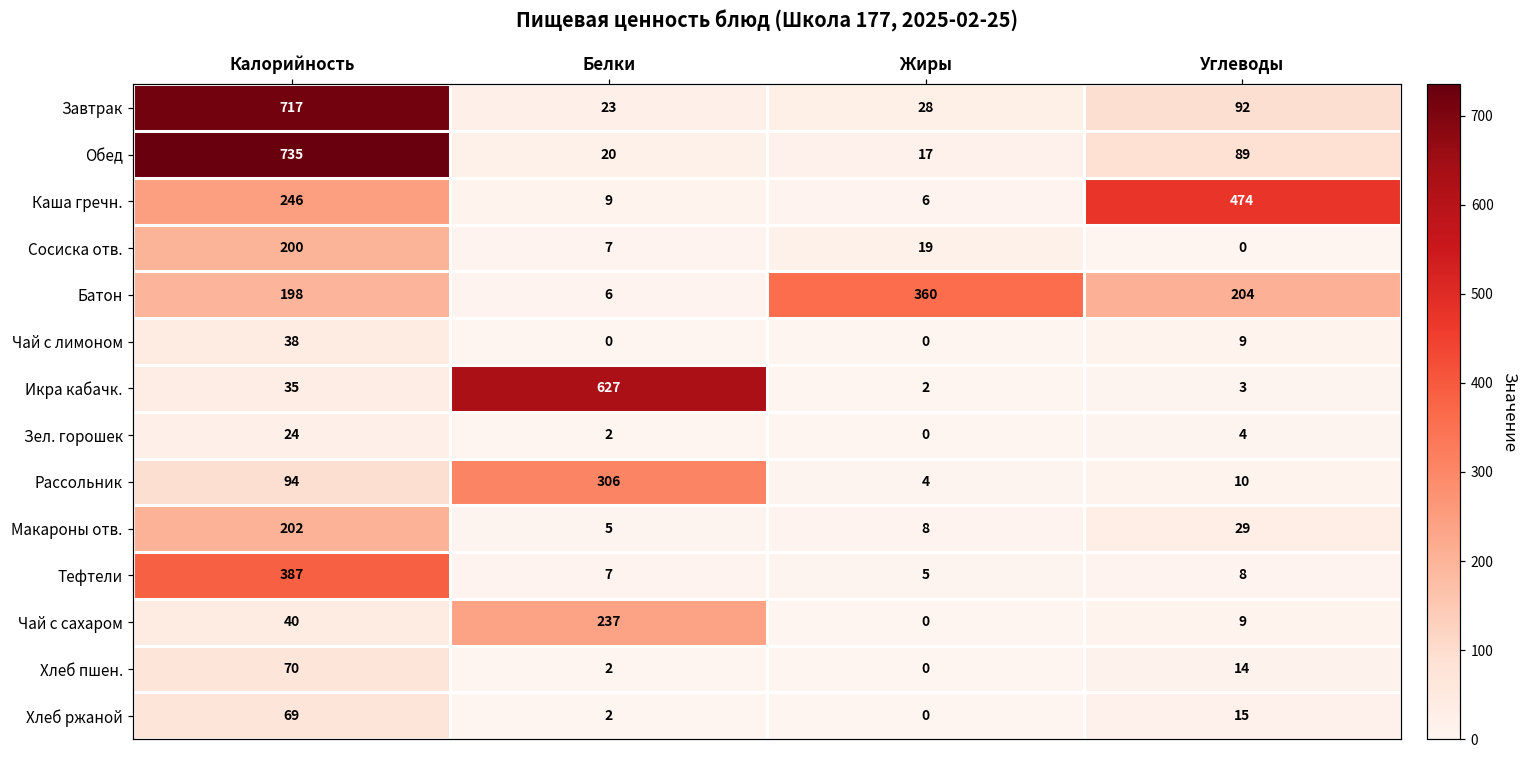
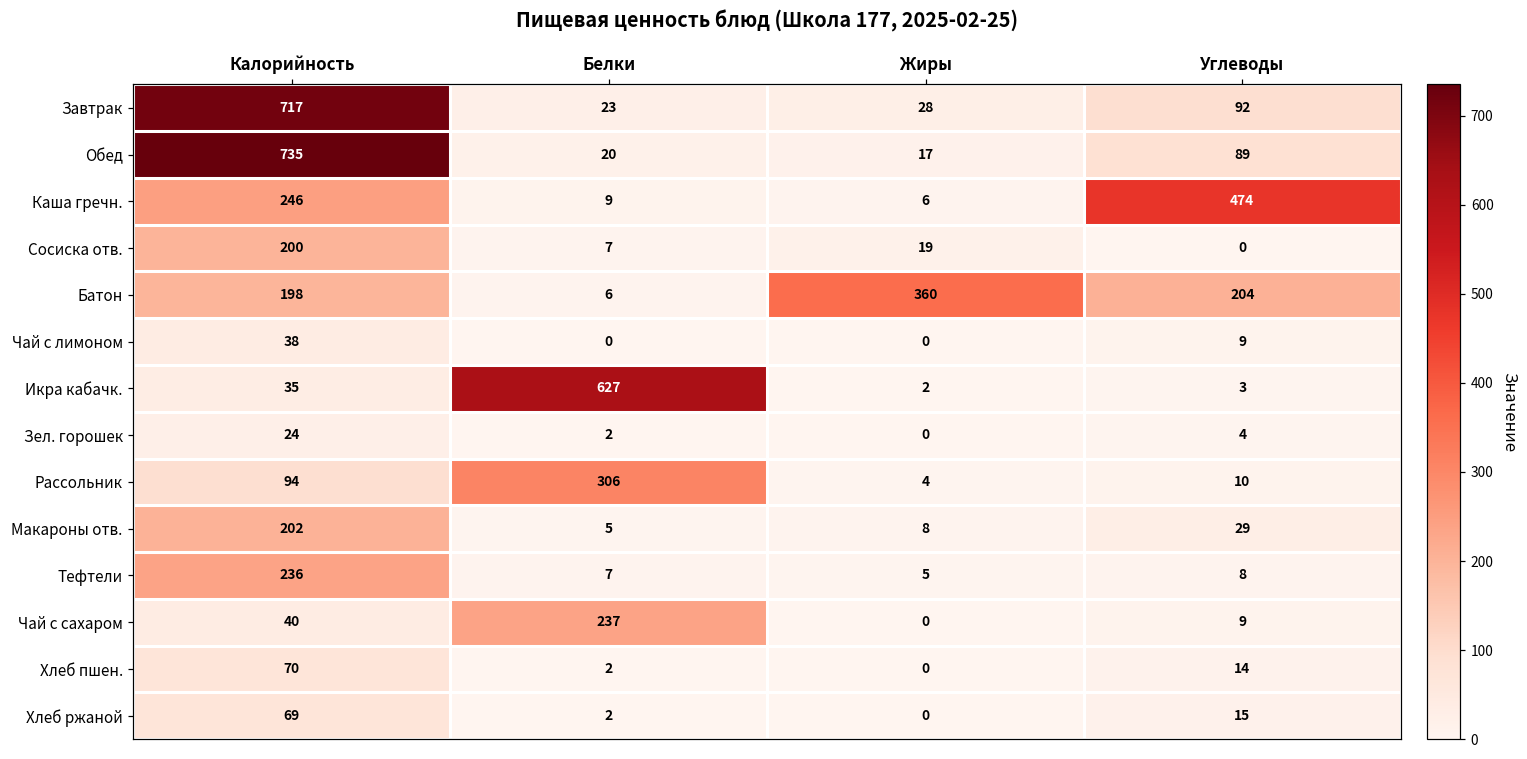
Тефтели, Калорийность: 387 -> 236
